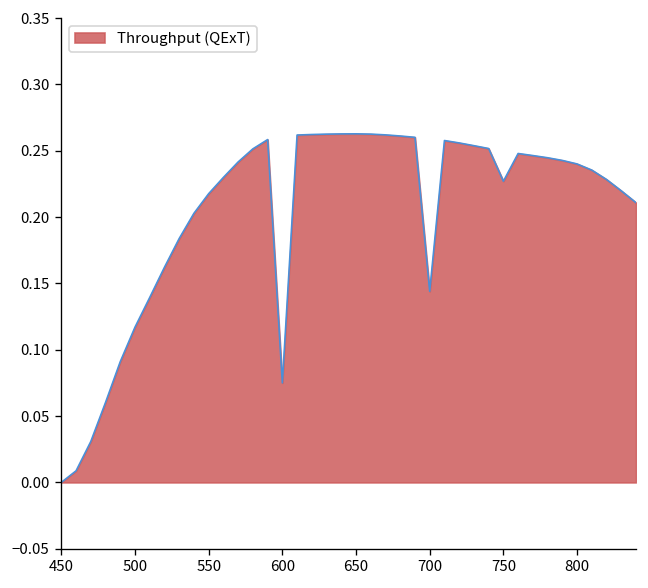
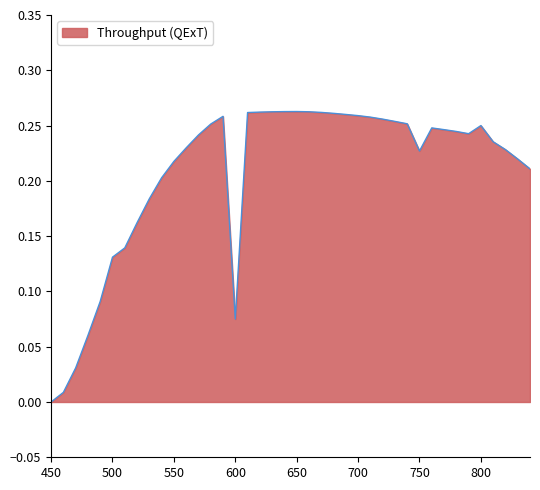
500: 0.117 -> 0.131
700: 0.144 -> 0.259
800: 0.24 -> 0.25
